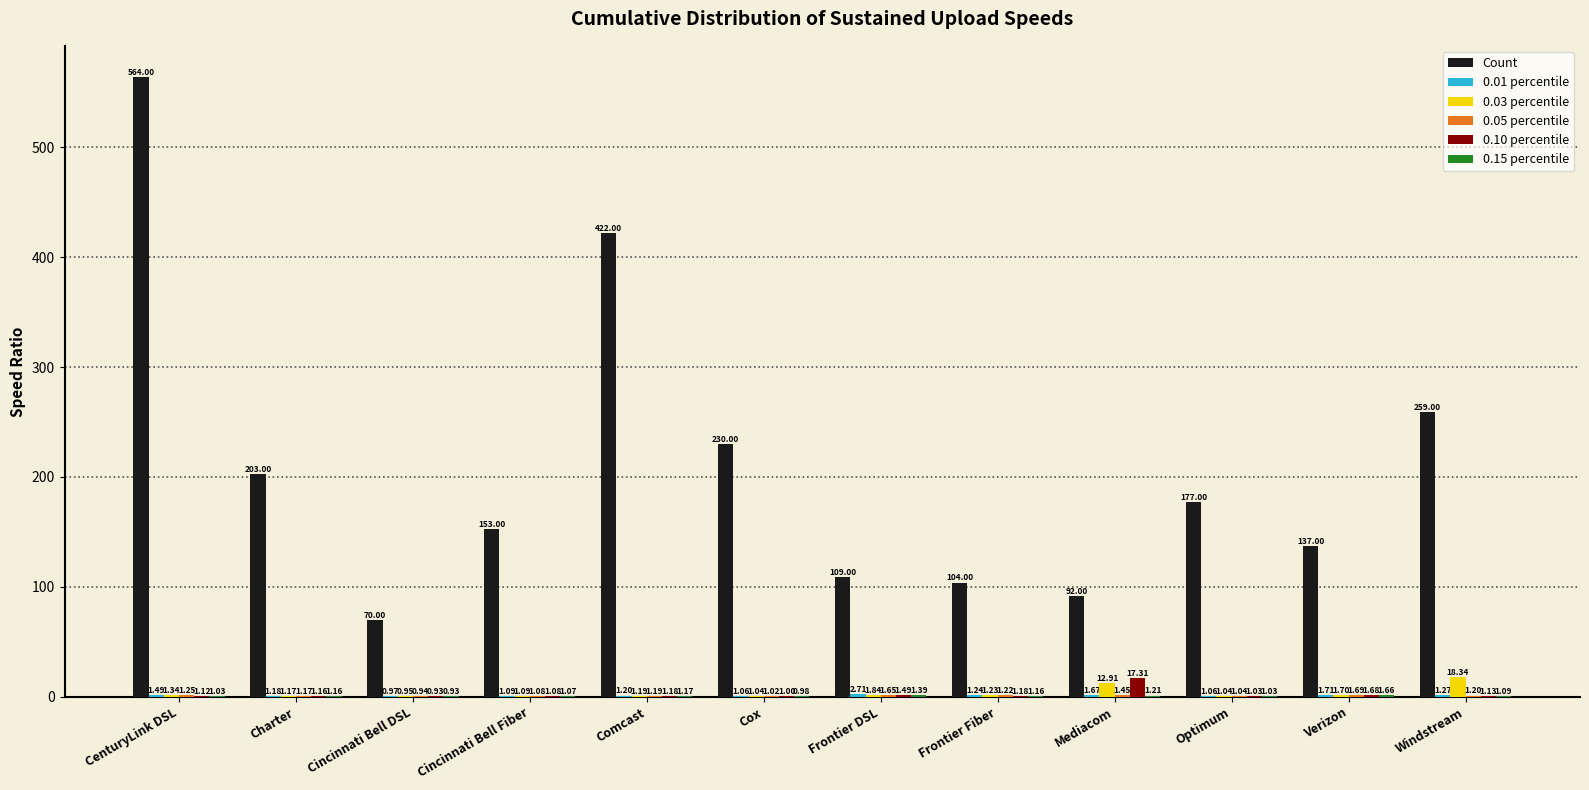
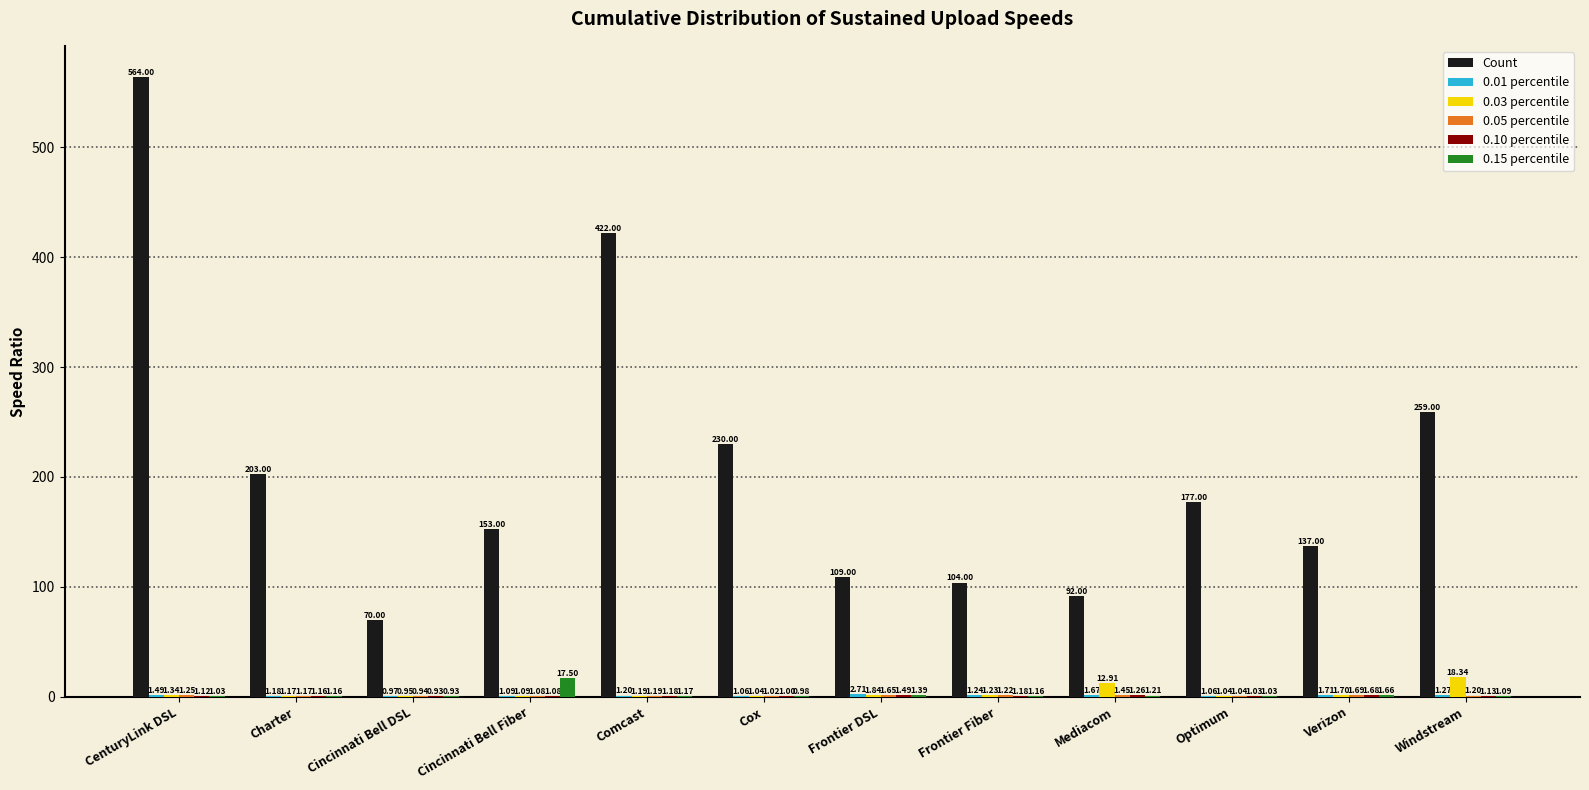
0.15 percentile, Cincinnati Bell Fiber: 1.07 -> 17.50
0.10 percentile, Mediacom: 17.31 -> 1.26
